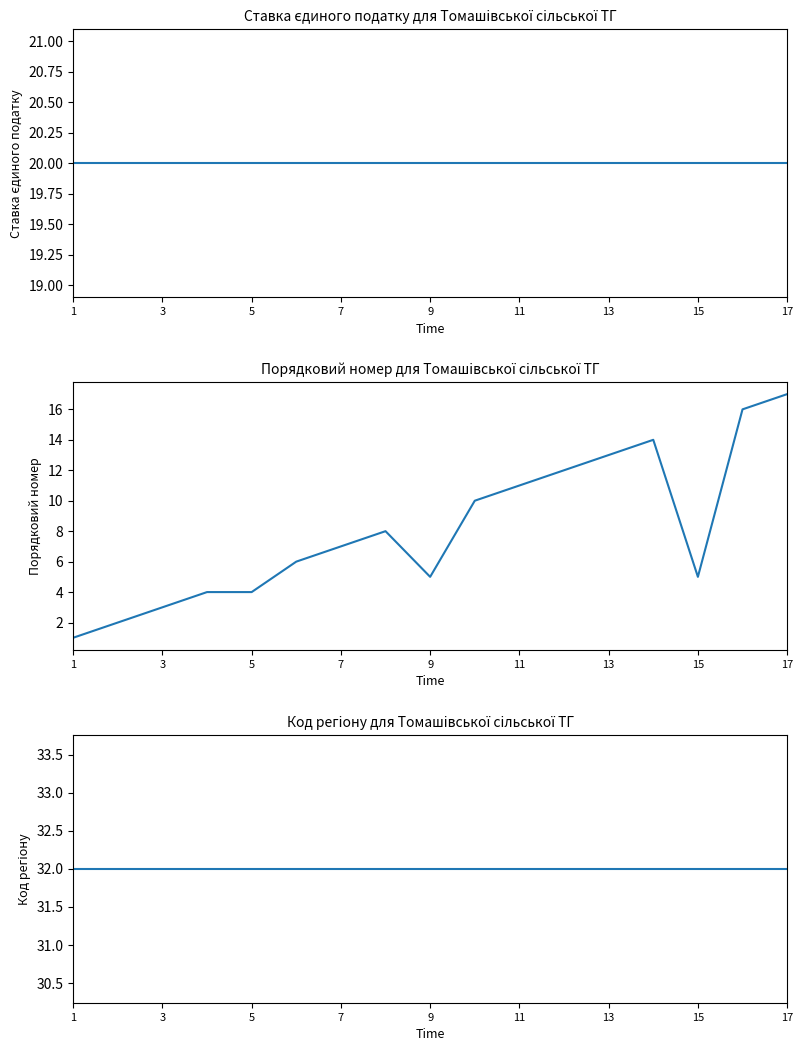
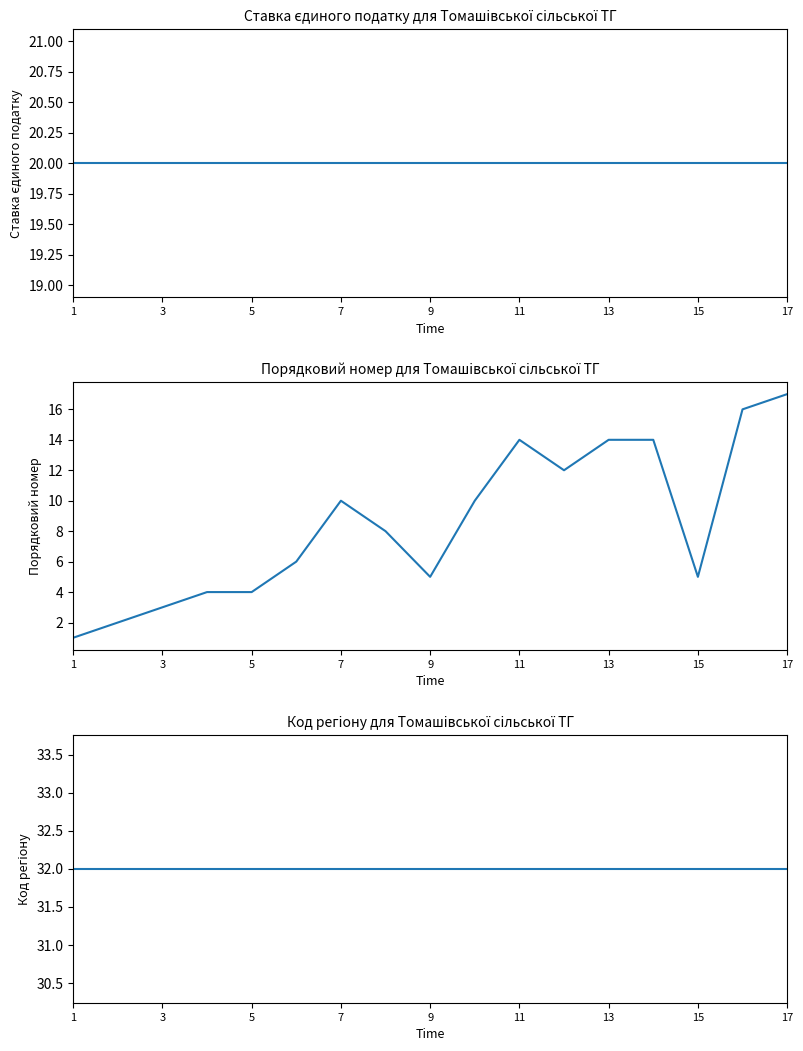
Порядковий номер для Томашівської сільської ТГ, 7: 7 -> 10
Порядковий номер для Томашівської сільської ТГ, 11: 11 -> 14
Порядковий номер для Томашівської сільської ТГ, 13: 13 -> 14
